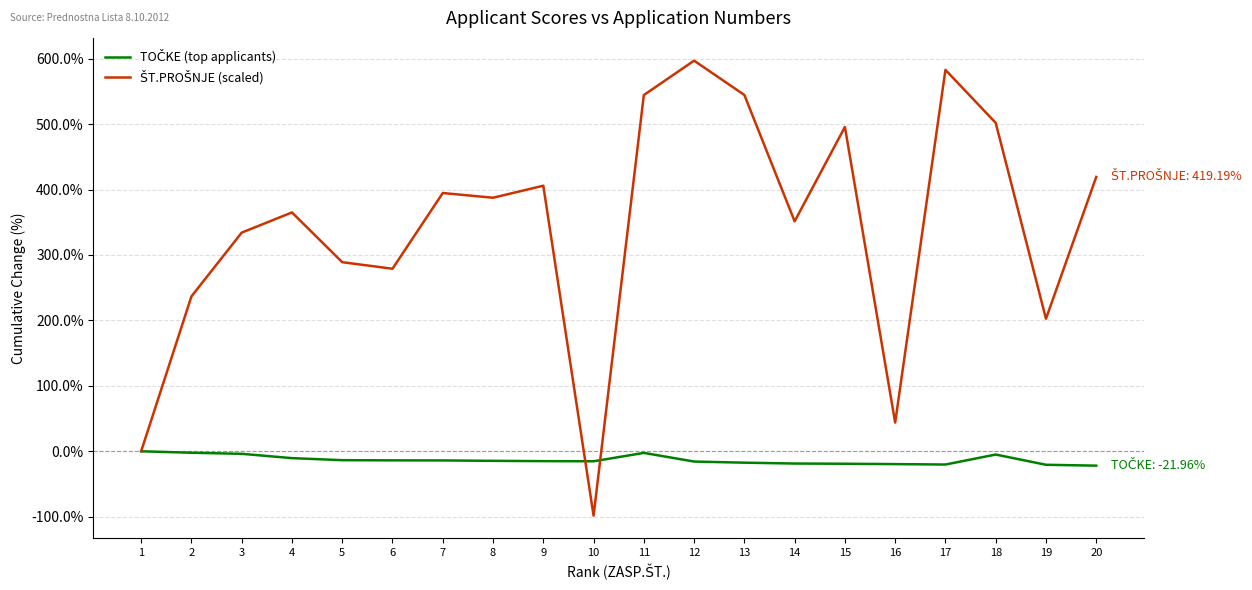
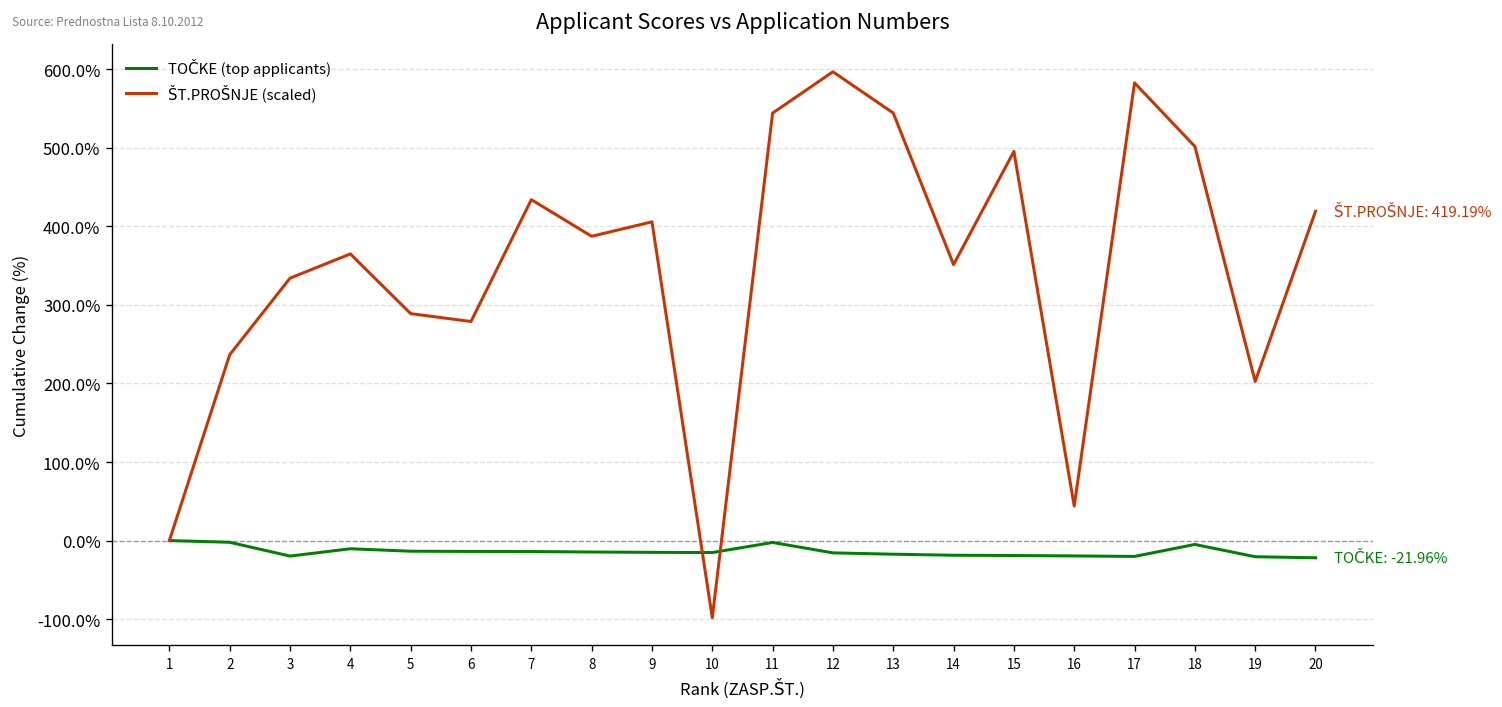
TOČKE (top applicants), 3: 0% -> -20%
ŠT.PROŠNJE (scaled), 7: 390% -> 430%
